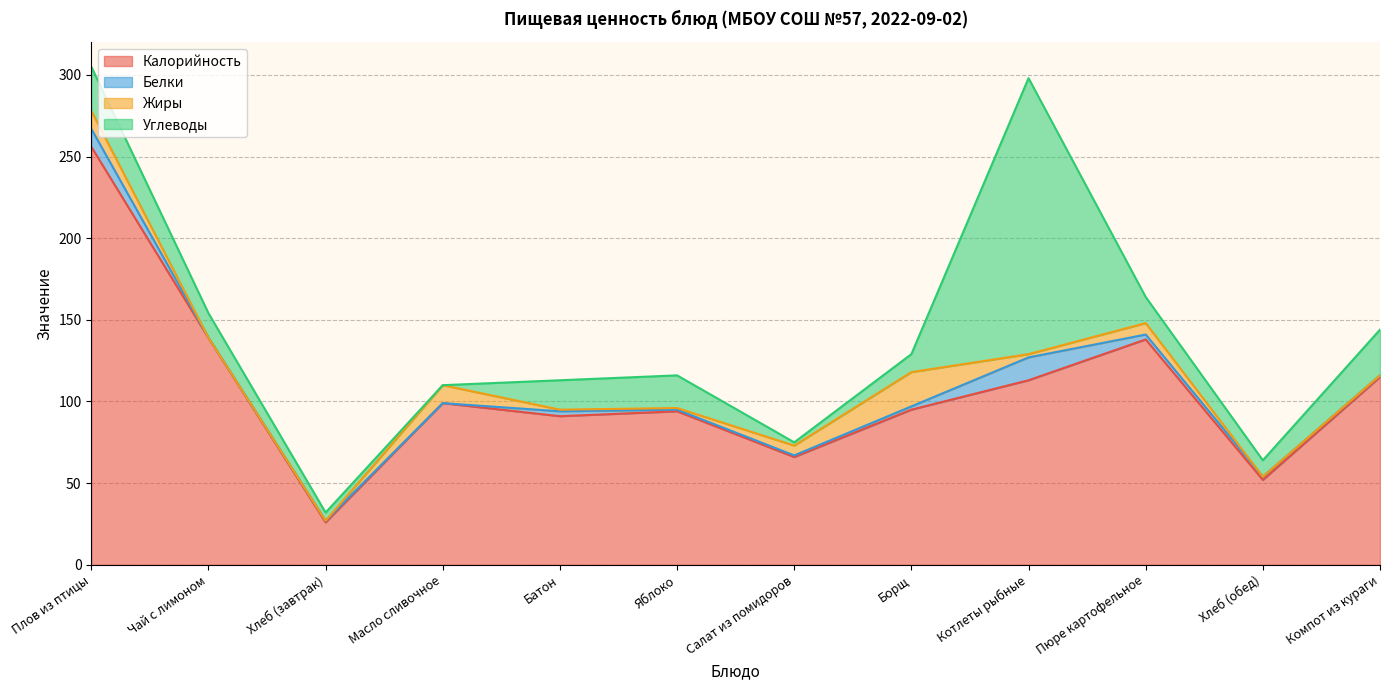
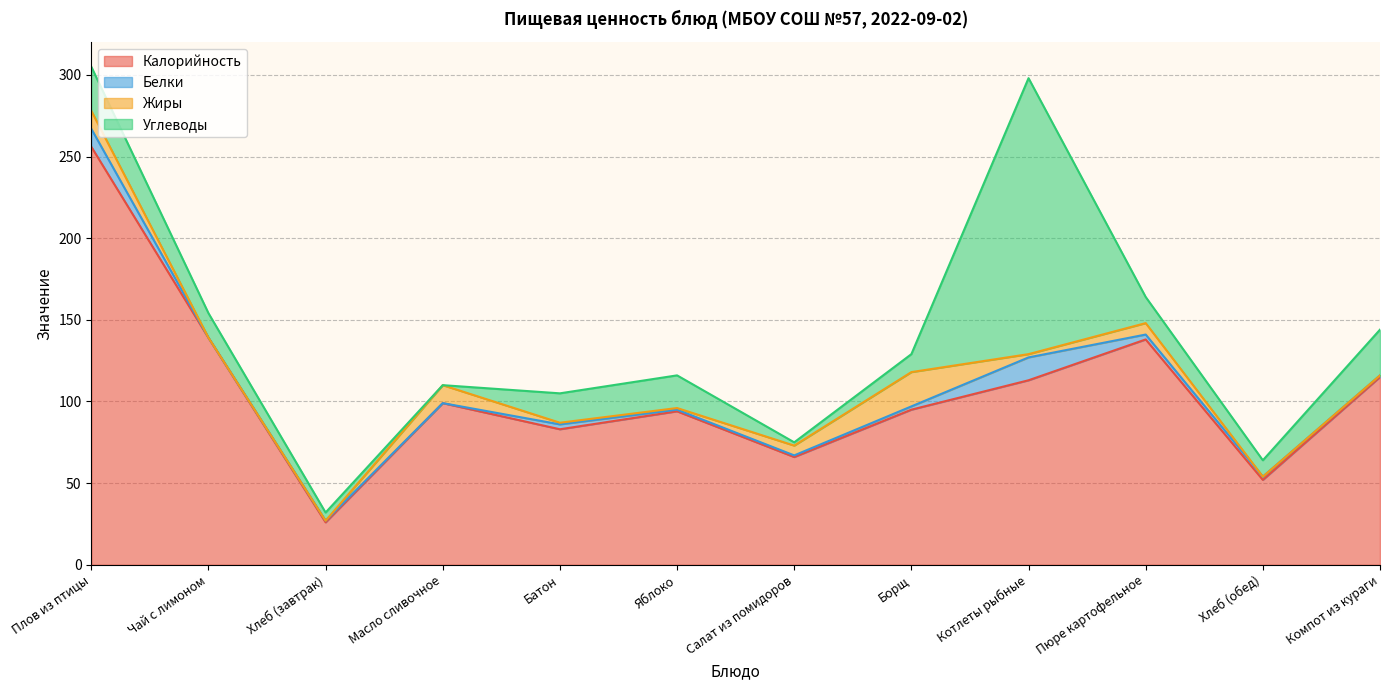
Калорийность, Батон: 91 -> 83
